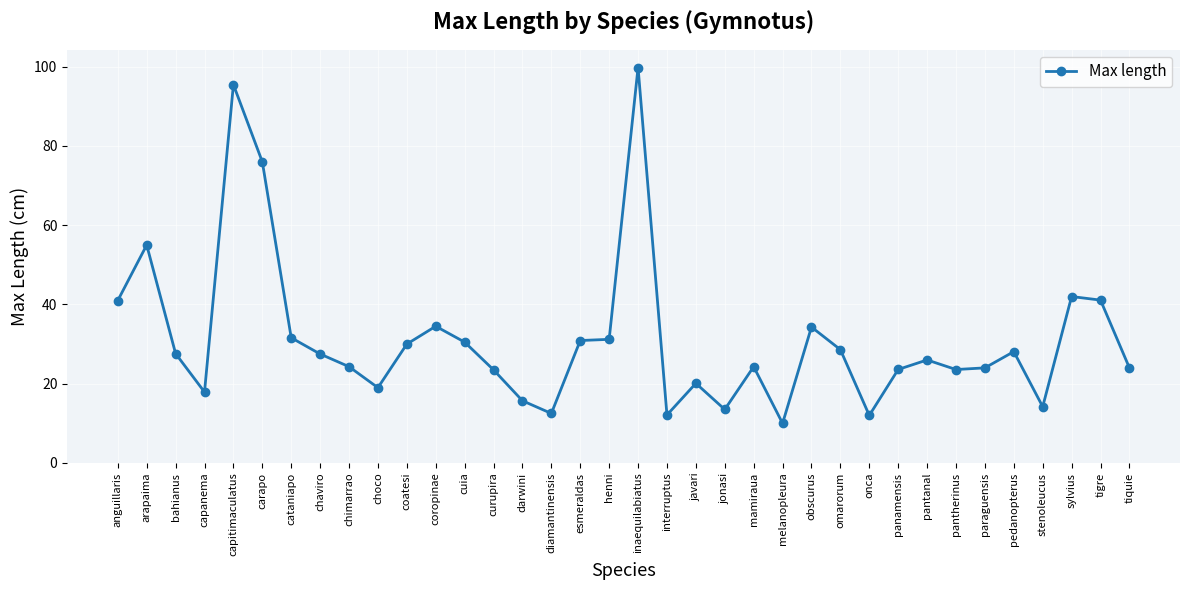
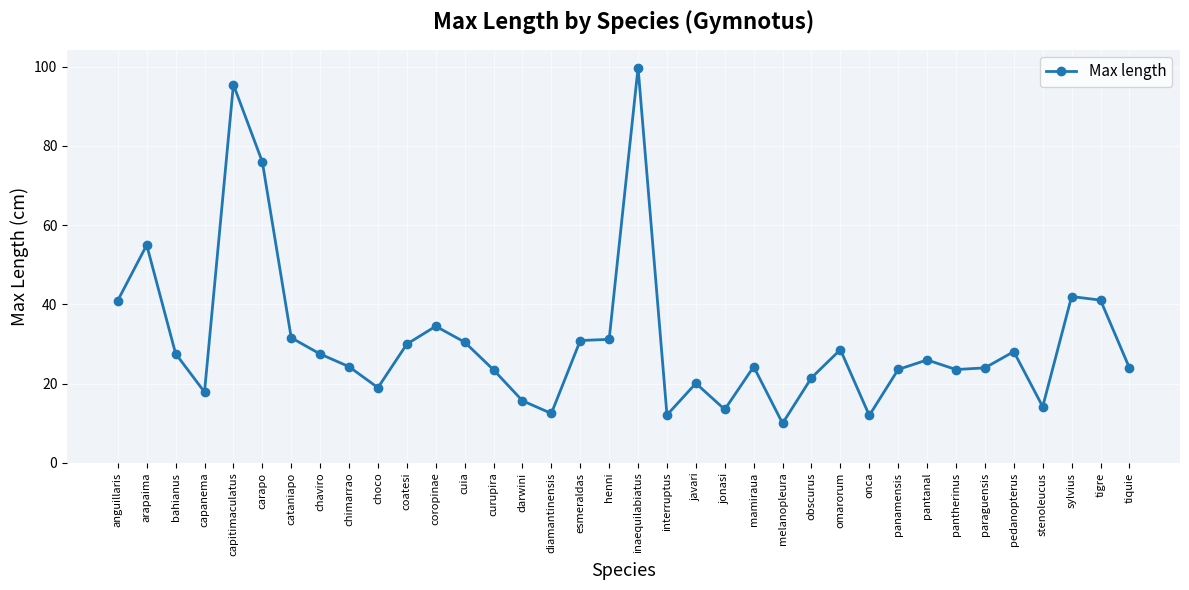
obscurus: 34 -> 22
